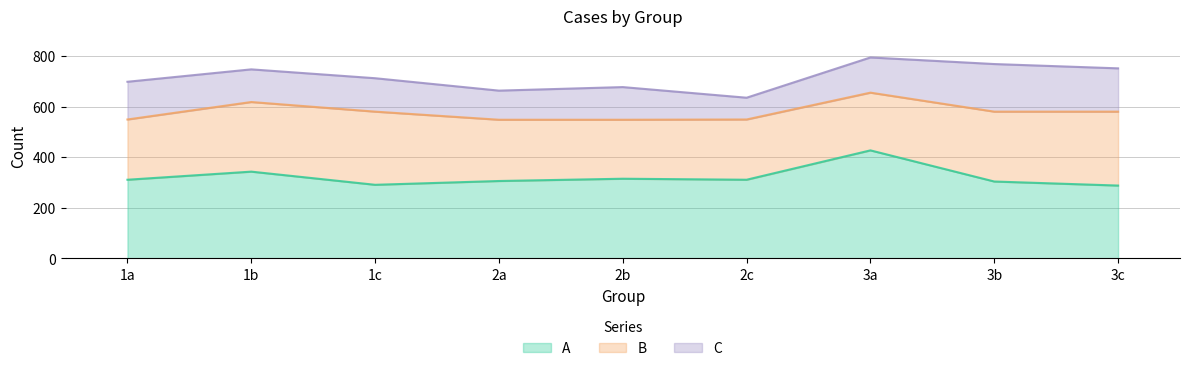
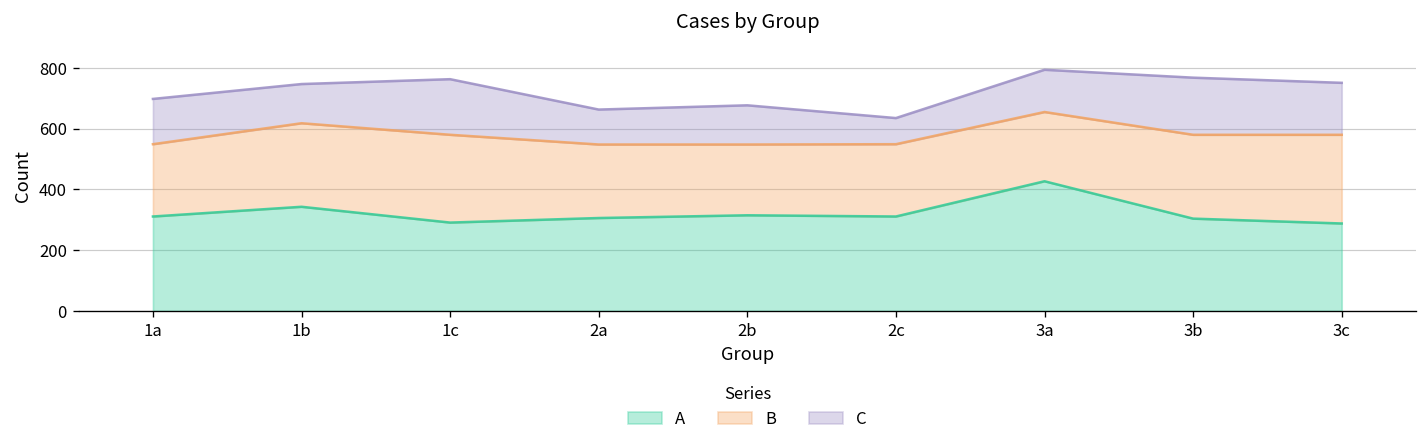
C, 1c: 710 -> 760
